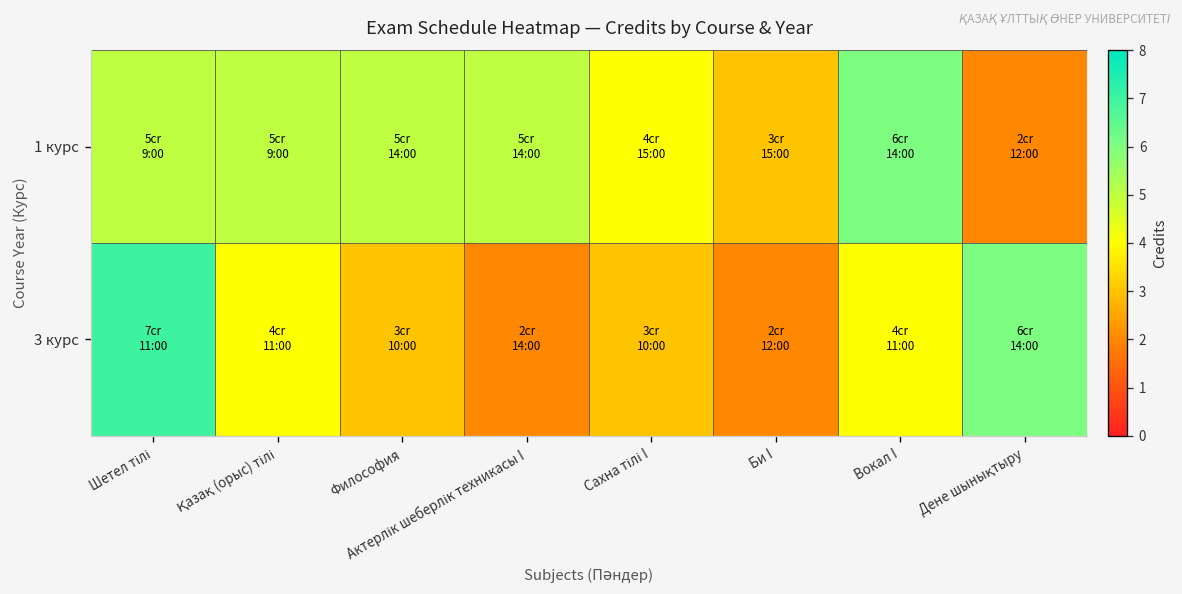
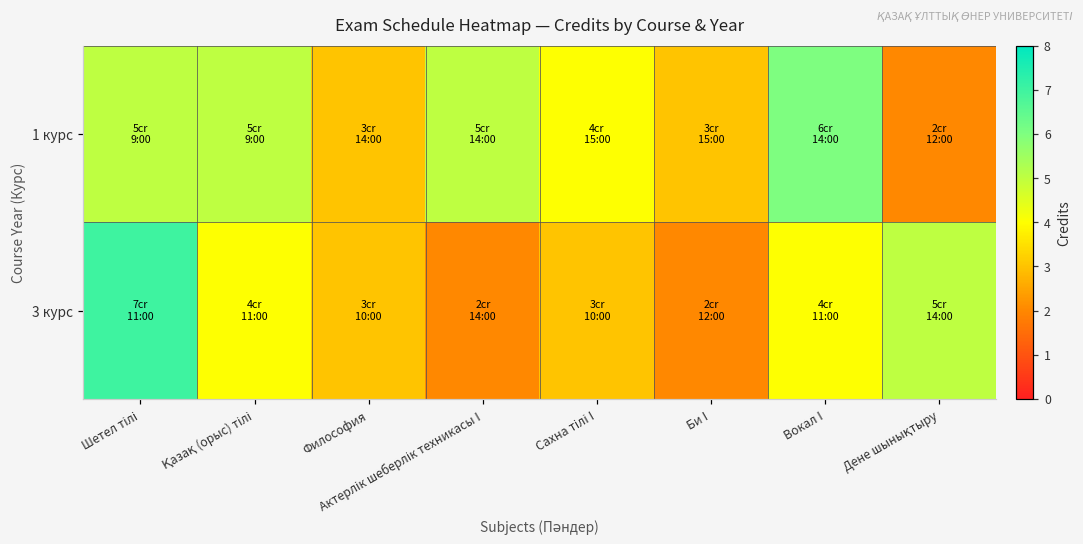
1 курс, Философия: 5 -> 3
3 курс, Дене шынықтыру: 6 -> 5
